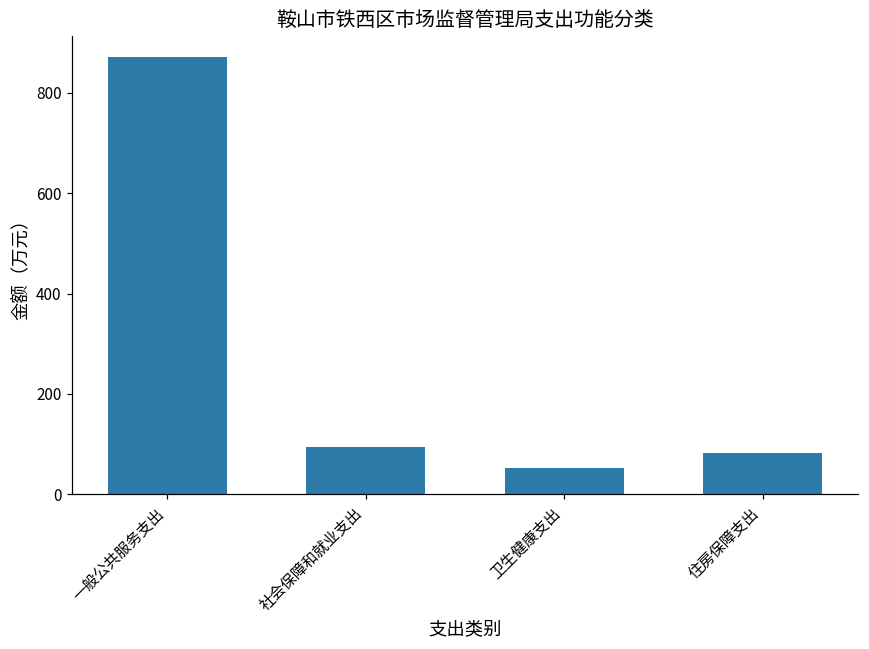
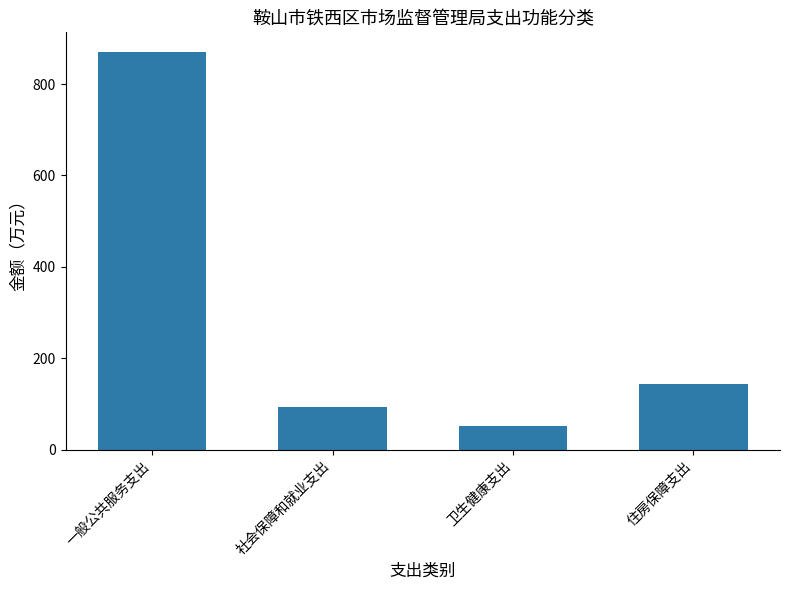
住房保障支出: 80 -> 140
